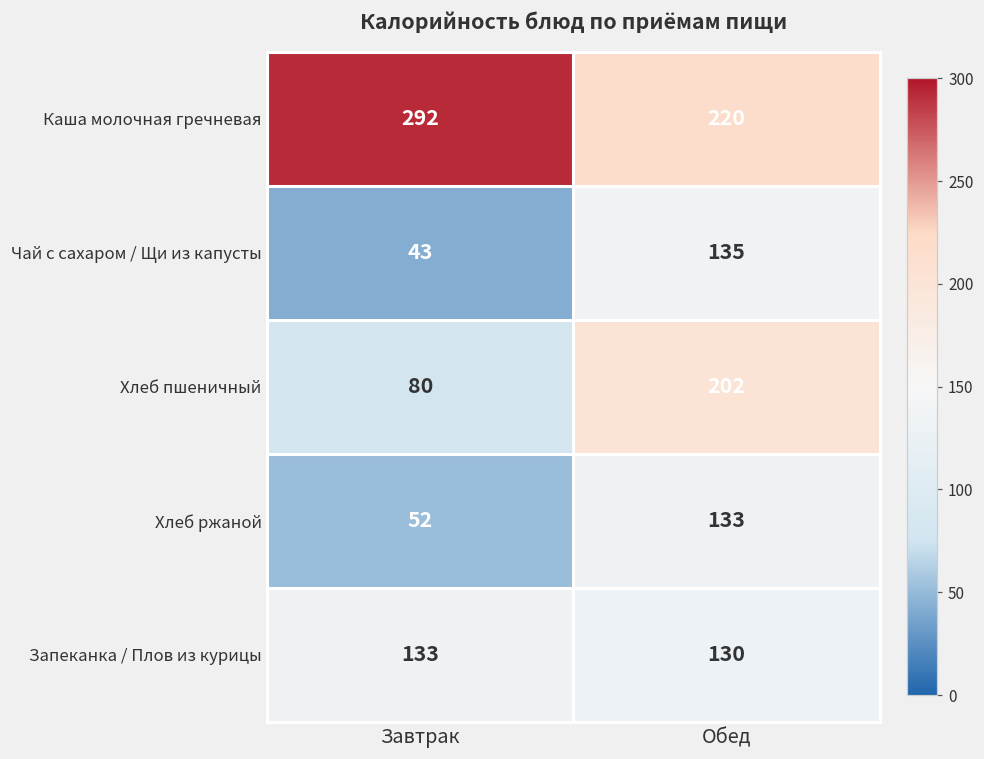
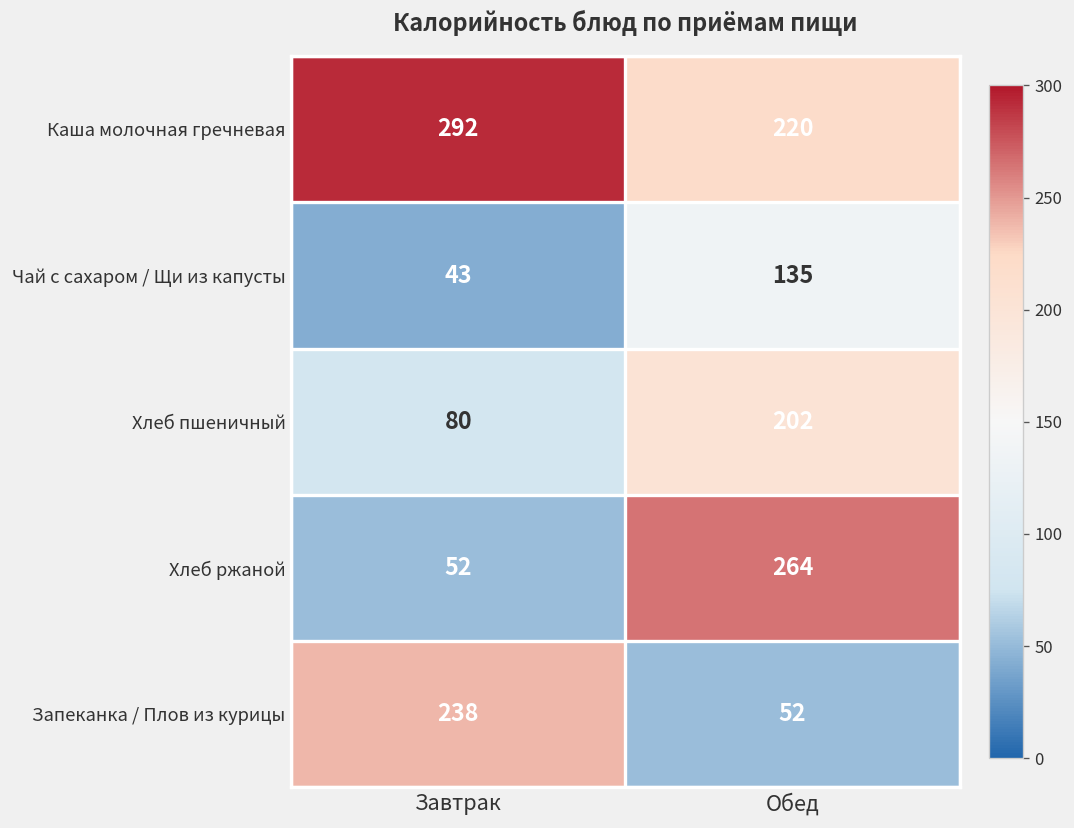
Хлеб ржаной, Обед: 133 -> 264
Запеканка / Плов из курицы, Завтрак: 133 -> 238
Запеканка / Плов из курицы, Обед: 130 -> 52
